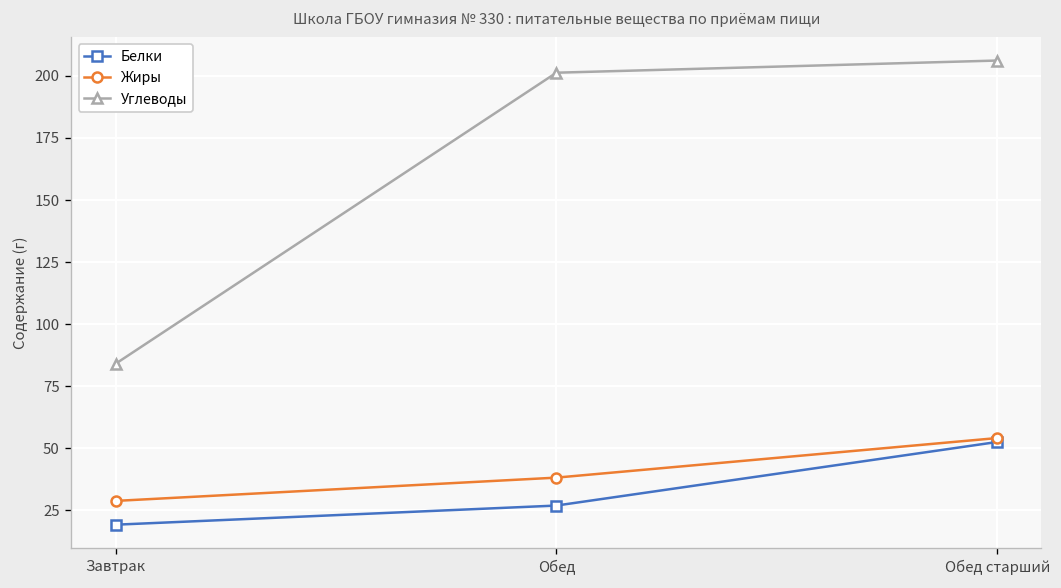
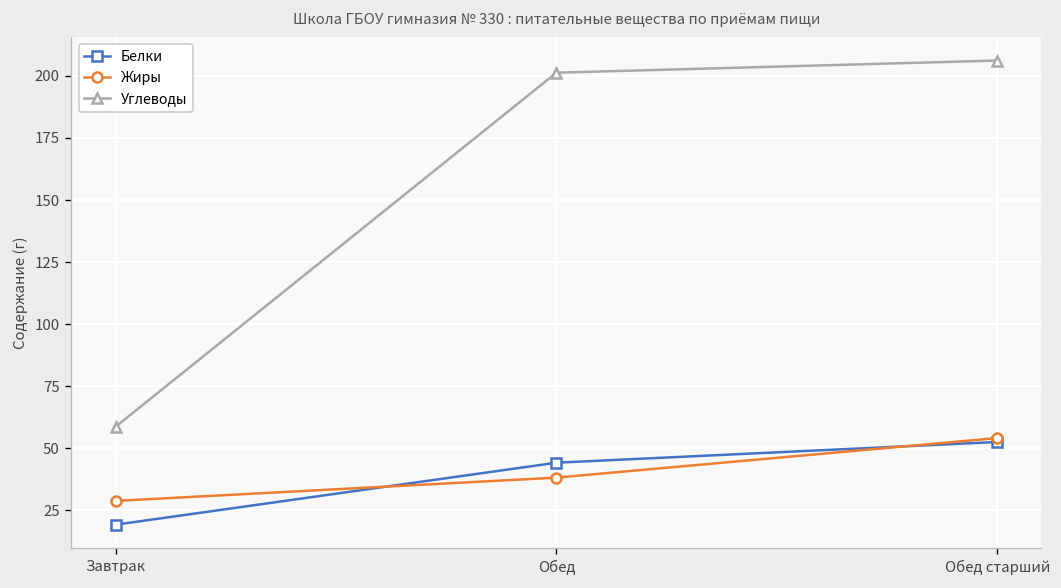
Углеводы, Завтрак: 84 -> 59
Белки, Обед: 27 -> 44
